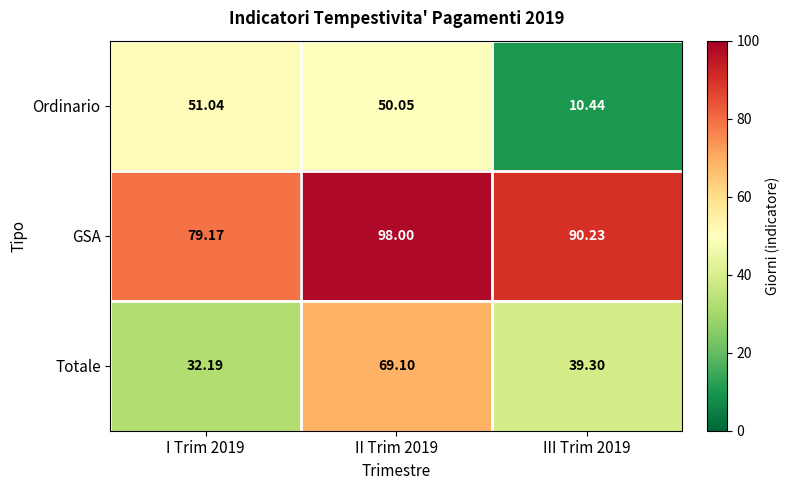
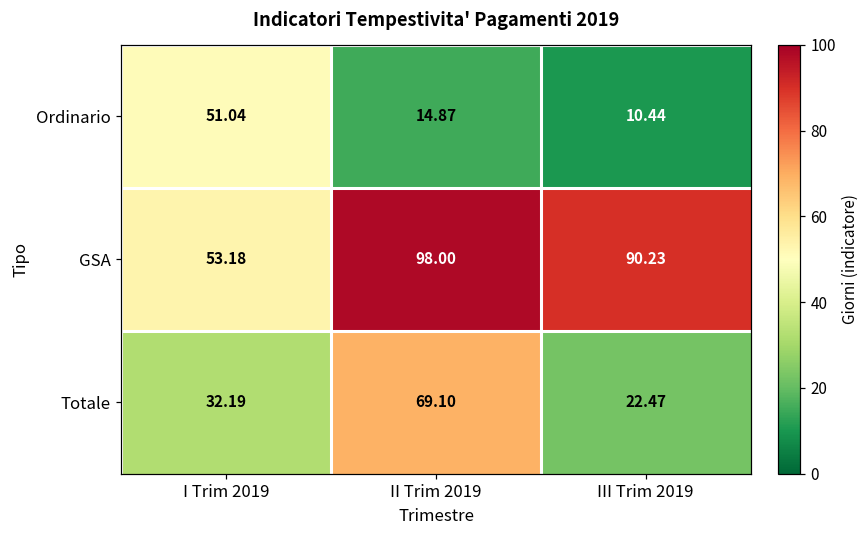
Ordinario, II Trim 2019: 50.05 -> 14.87
GSA, I Trim 2019: 79.17 -> 53.18
Totale, III Trim 2019: 39.30 -> 22.47
